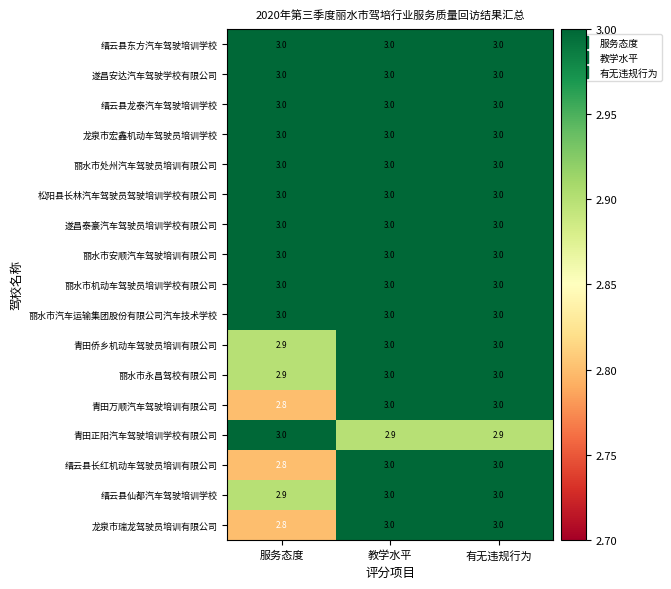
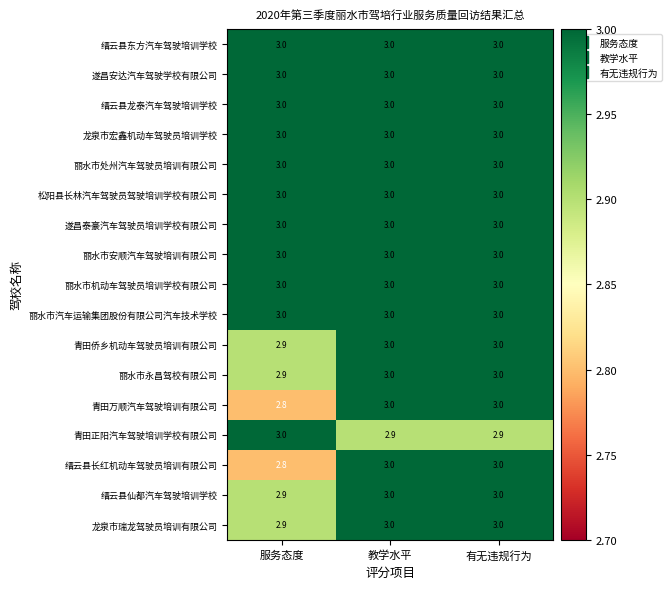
龙泉市瑞龙驾驶员培训有限公司, 服务态度: 2.8 -> 2.9
